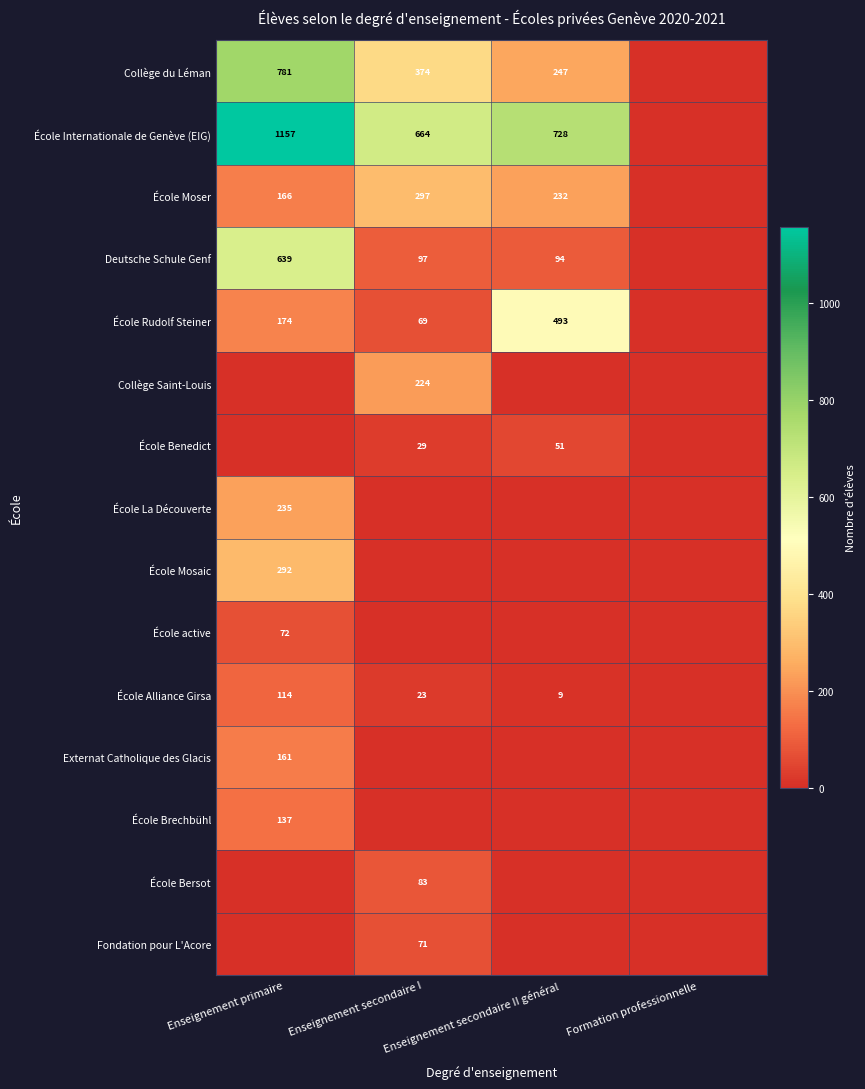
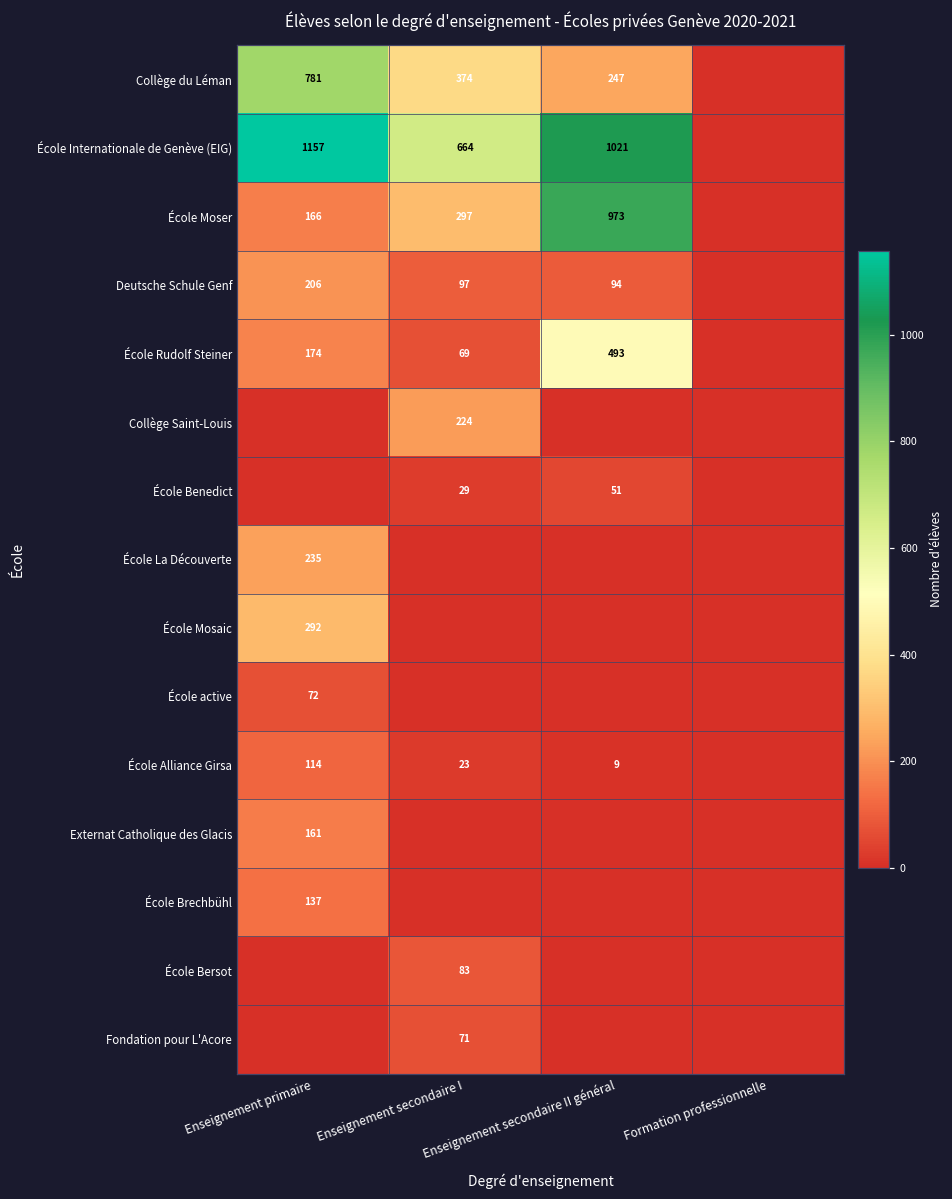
École Internationale de Genève (EIG), Enseignement secondaire II général: 728 -> 1021
École Moser, Enseignement secondaire II général: 232 -> 973
Deutsche Schule Genf, Enseignement primaire: 639 -> 206
